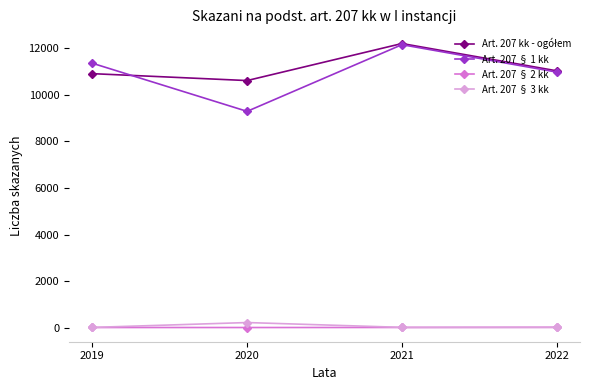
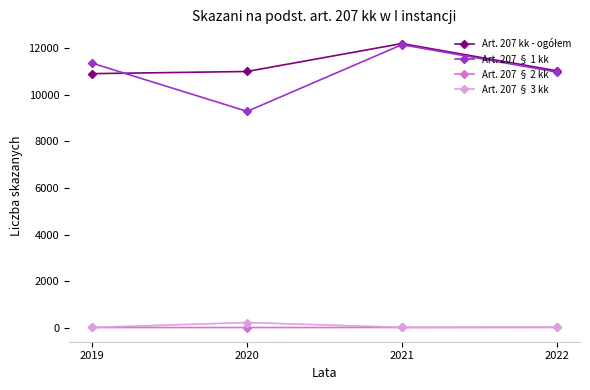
Art. 207 kk - ogółem, 2020: 10600 -> 11000
